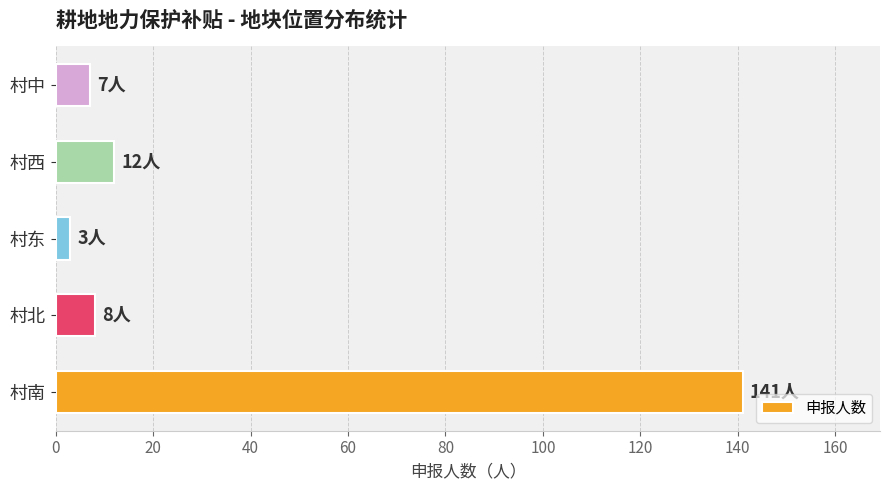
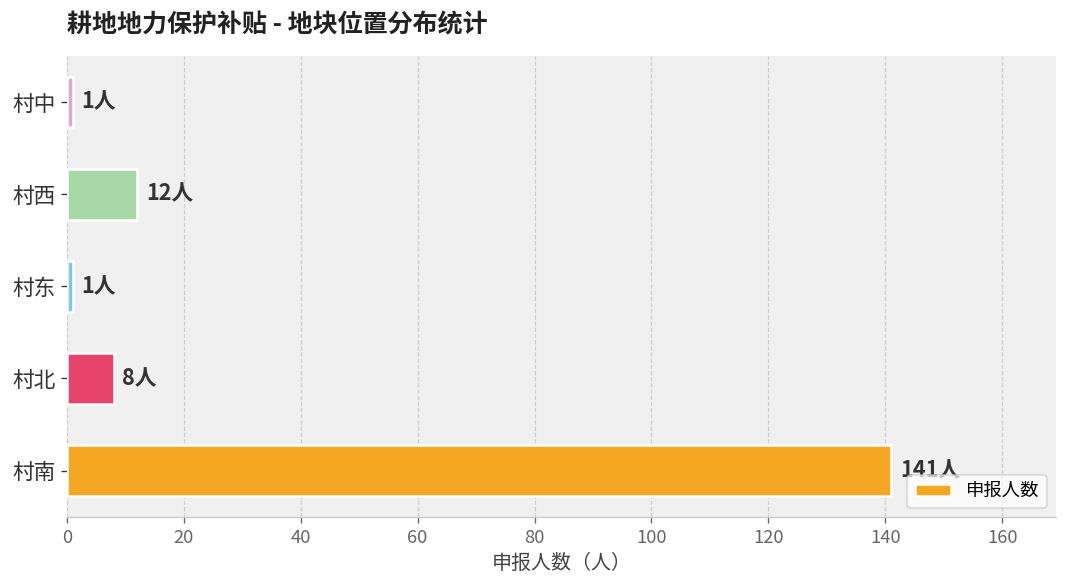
村中: 7人 -> 1人
村东: 3人 -> 1人
